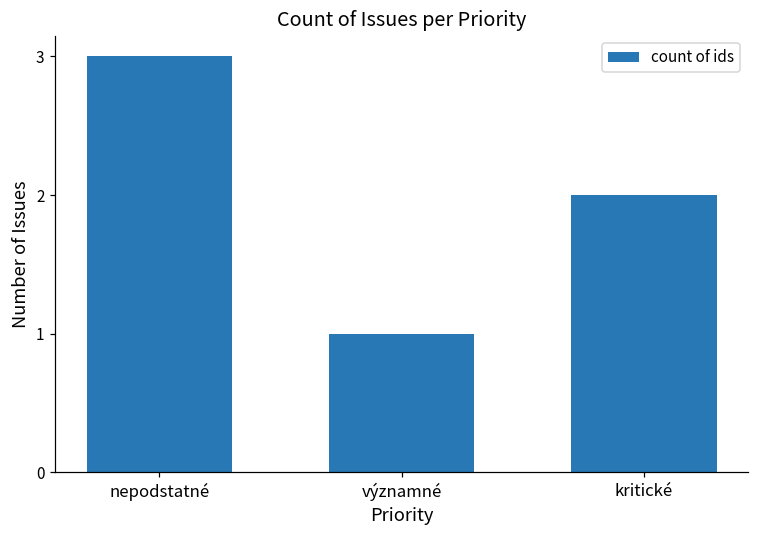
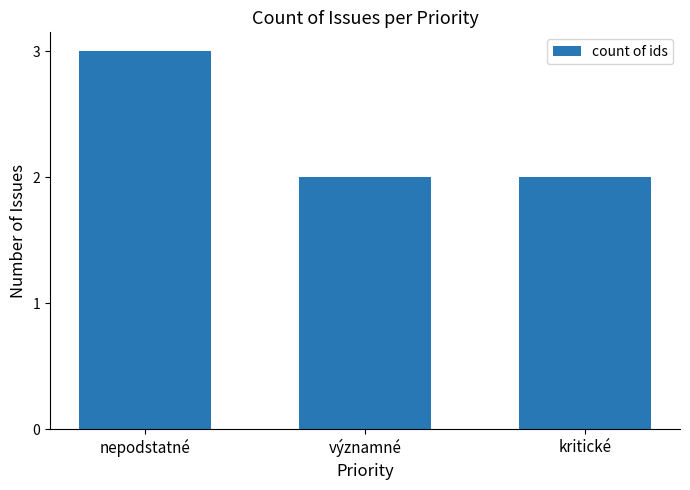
významné: 1 -> 2
